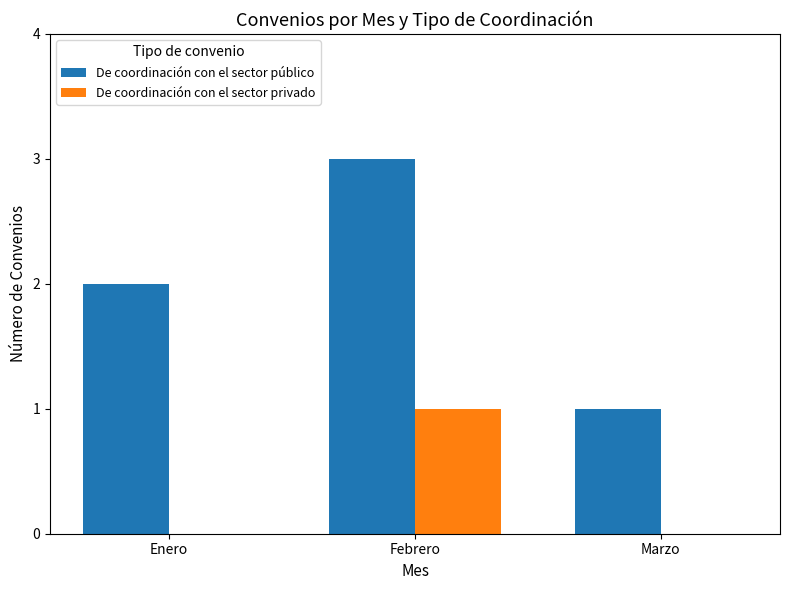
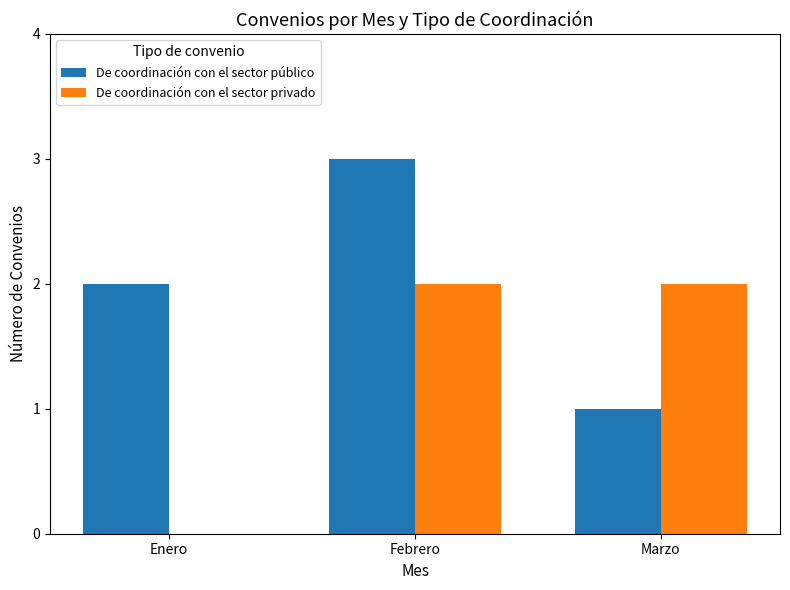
De coordinación con el sector privado, Febrero: 1 -> 2
De coordinación con el sector privado, Marzo: 0 -> 2
